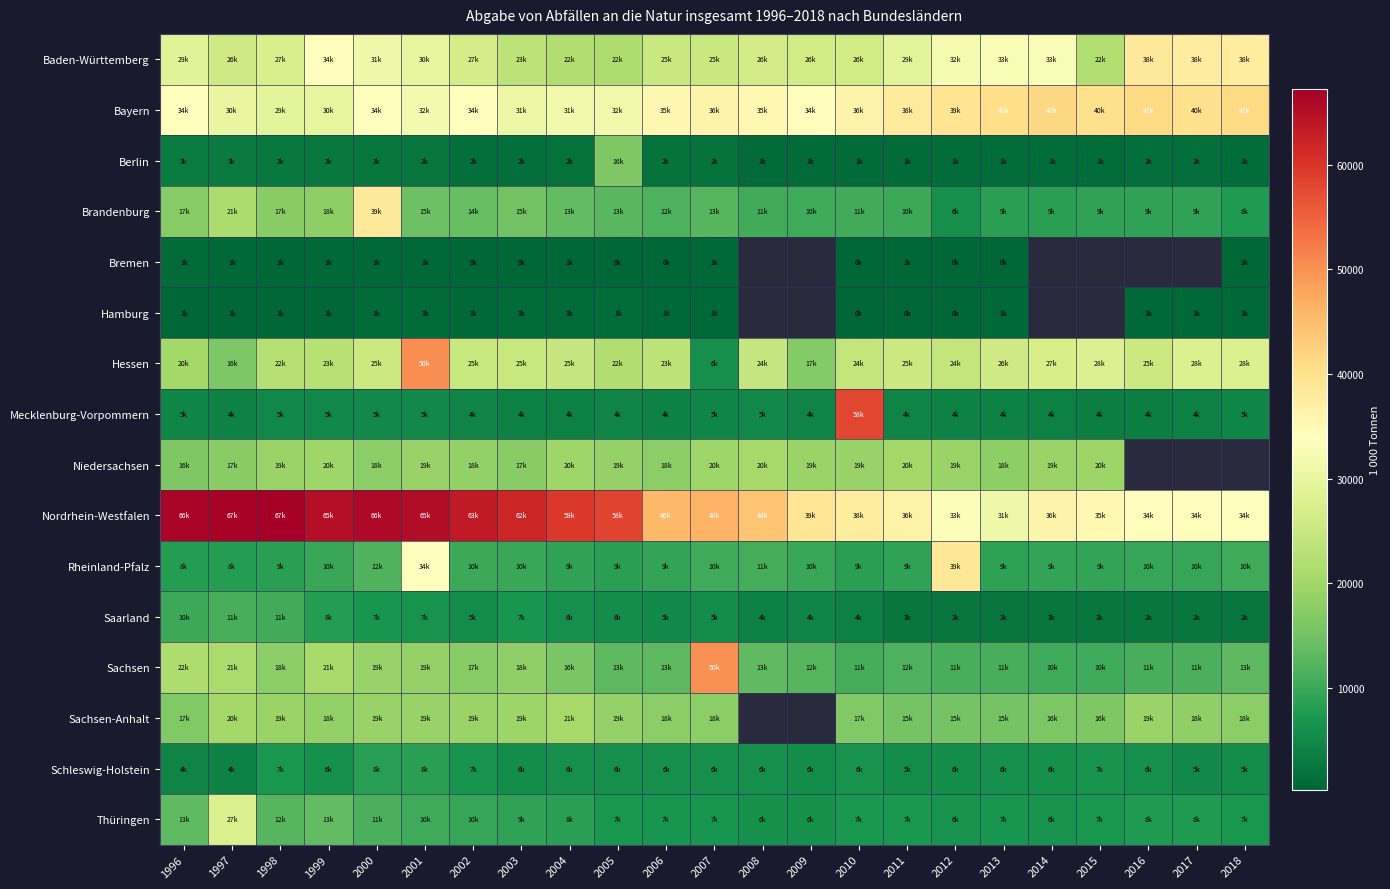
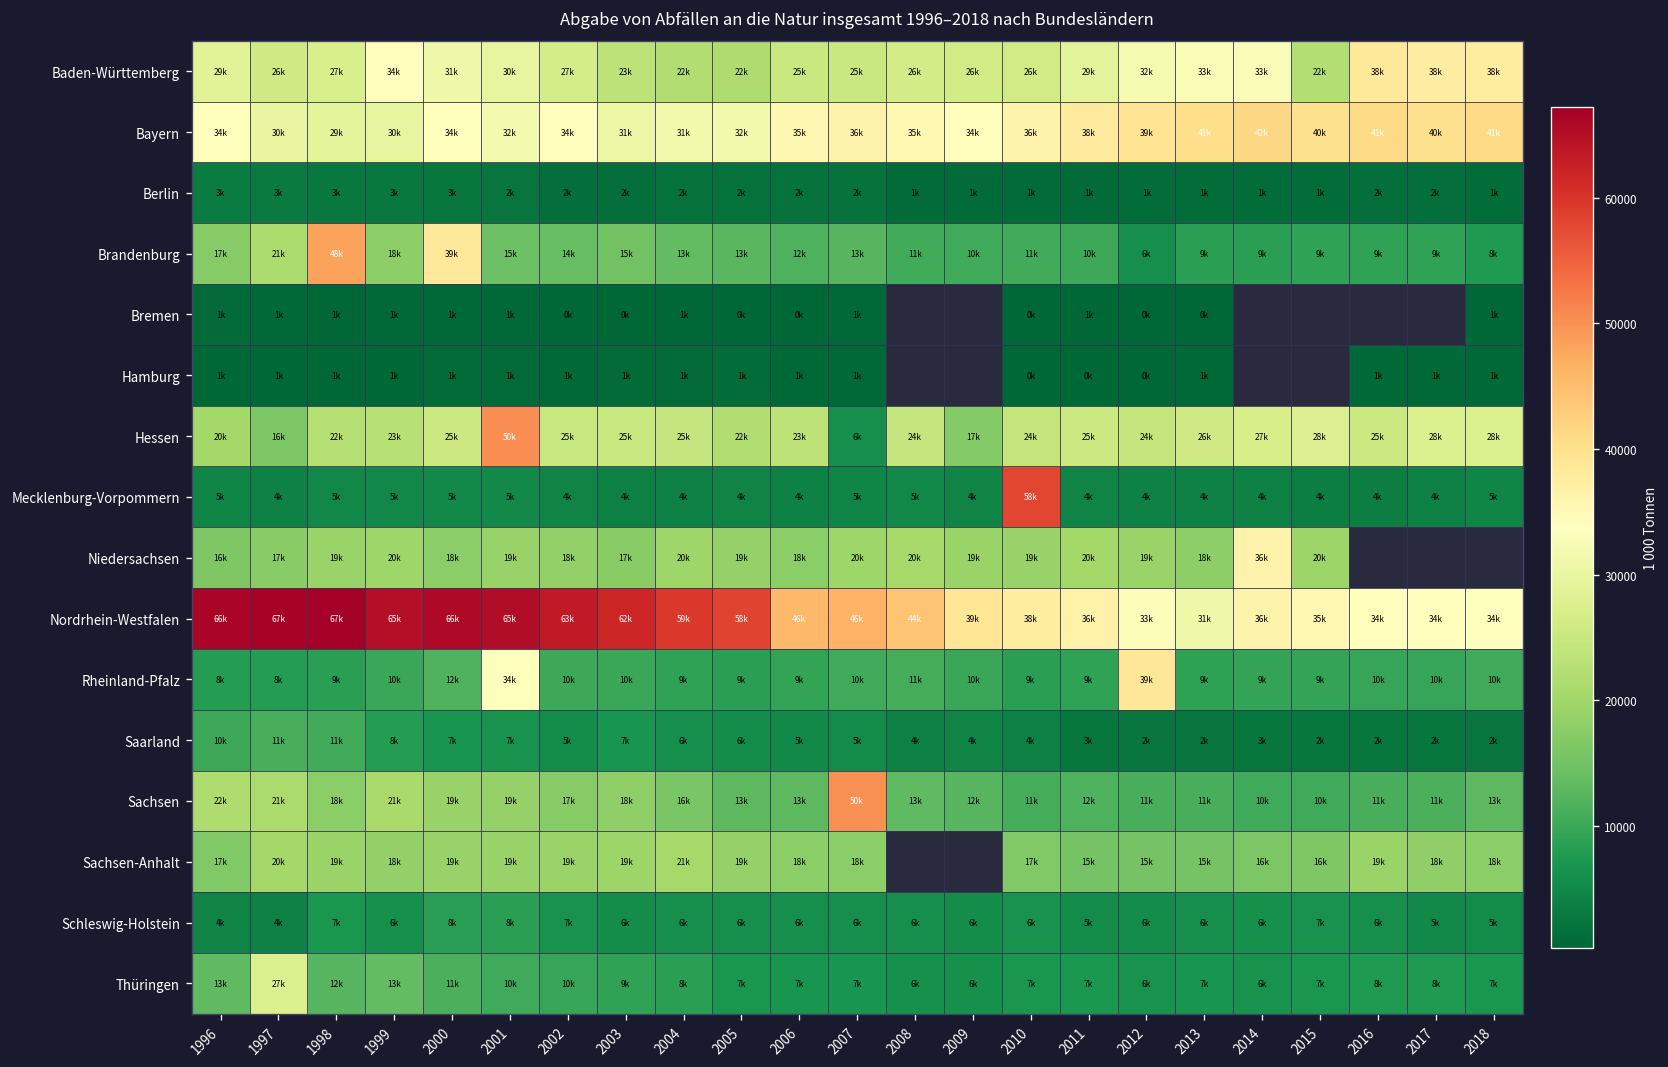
Berlin, 2005: 16k -> 2k
Brandenburg, 1998: 17k -> 48k
Niedersachsen, 2014: 19k -> 36k
